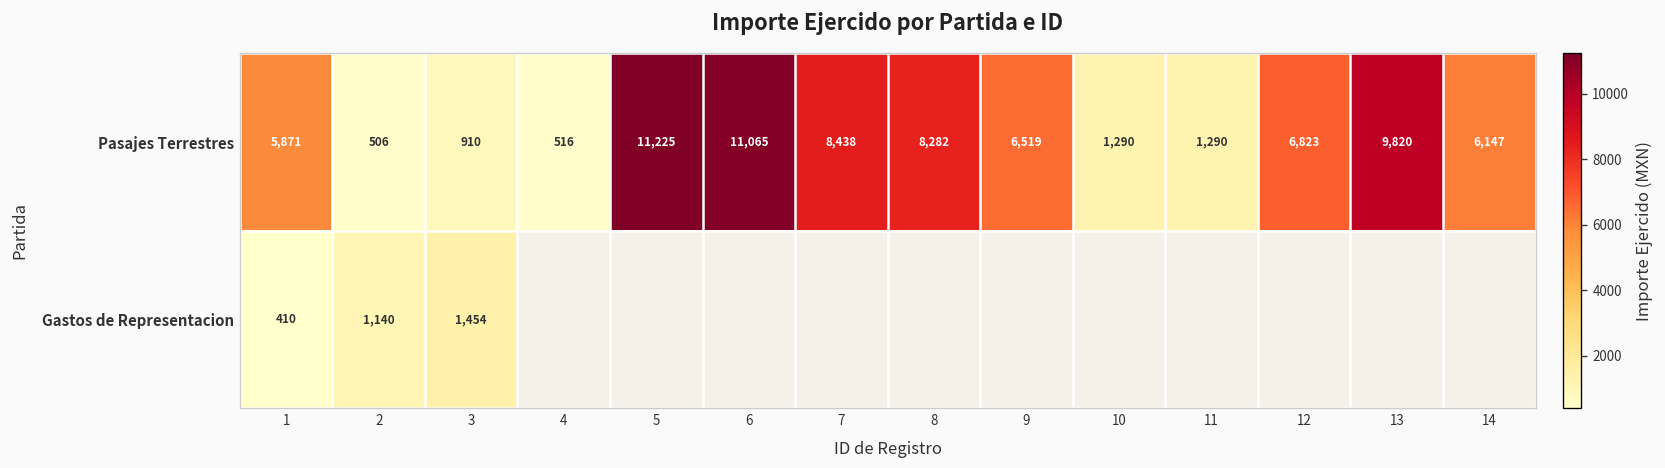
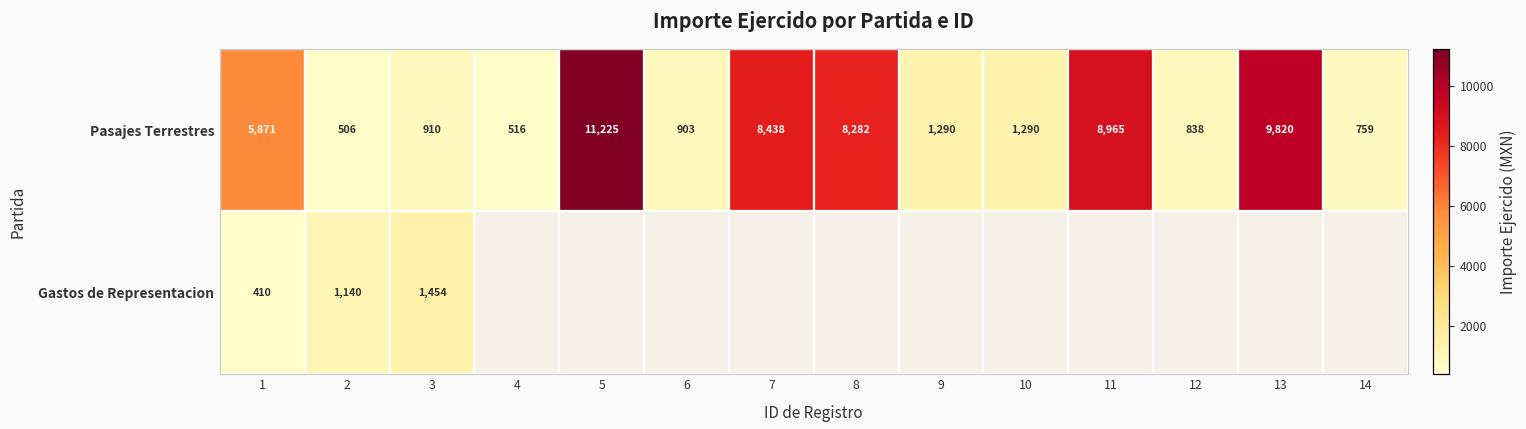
Pasajes Terrestres, 6: 11,065 -> 903
Pasajes Terrestres, 9: 6,519 -> 1,290
Pasajes Terrestres, 11: 1,290 -> 8,965
Pasajes Terrestres, 12: 6,823 -> 838
Pasajes Terrestres, 14: 6,147 -> 759
